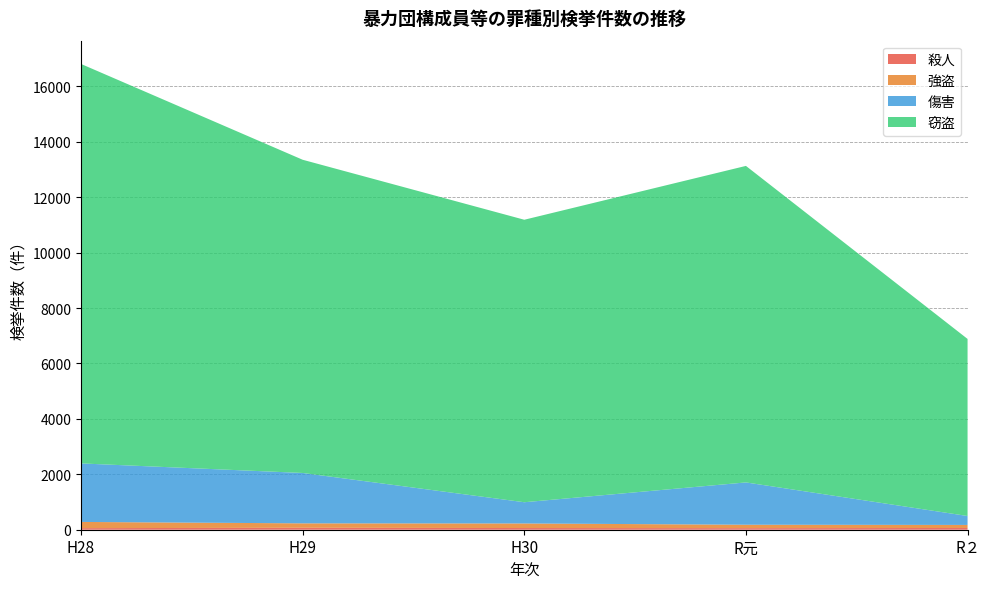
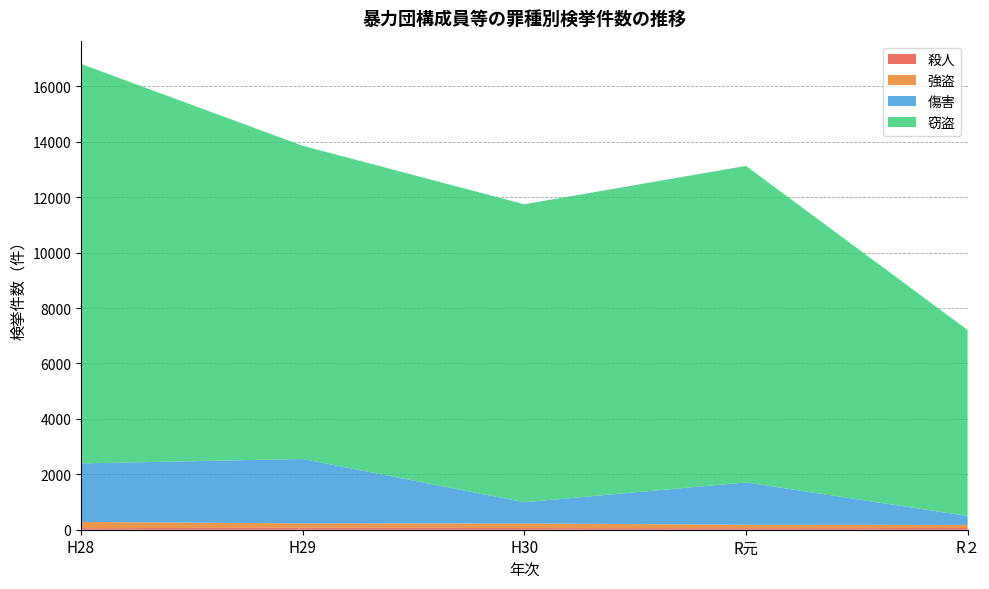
傷害, H29: 1800 -> 2300
窃盗, H30: 10200 -> 10800
窃盗, R２: 6400 -> 6700
